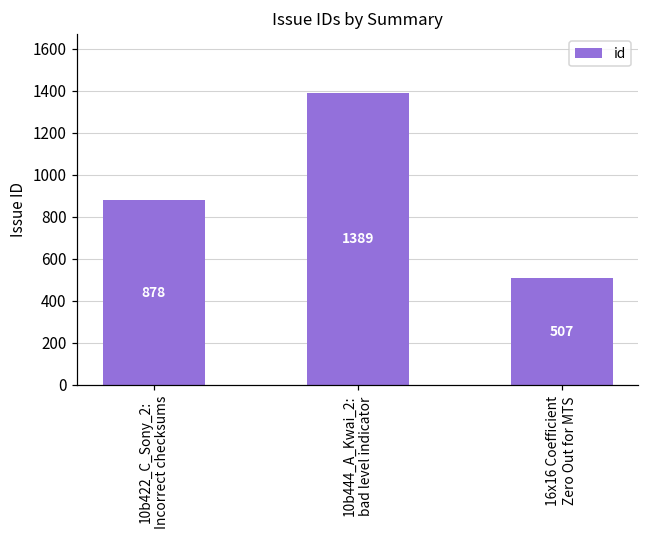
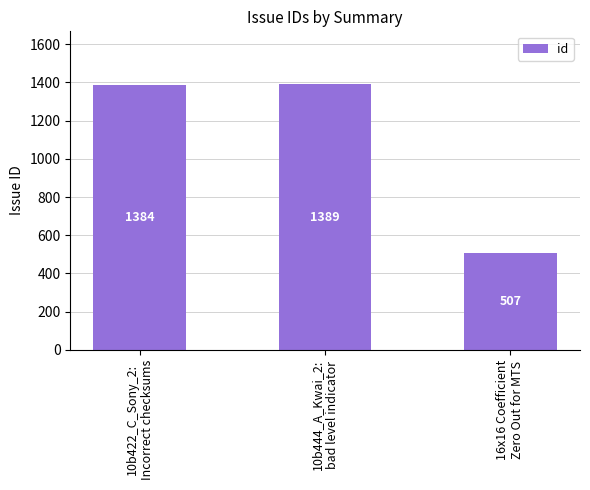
10b422_C_Sony_2: Incorrect checksums: 878 -> 1384
